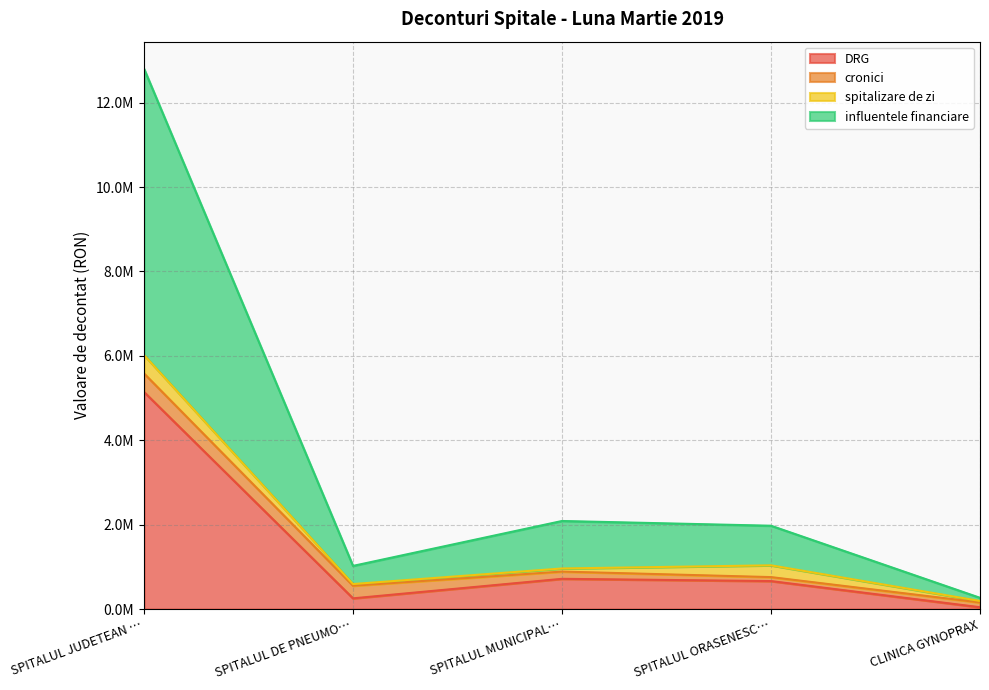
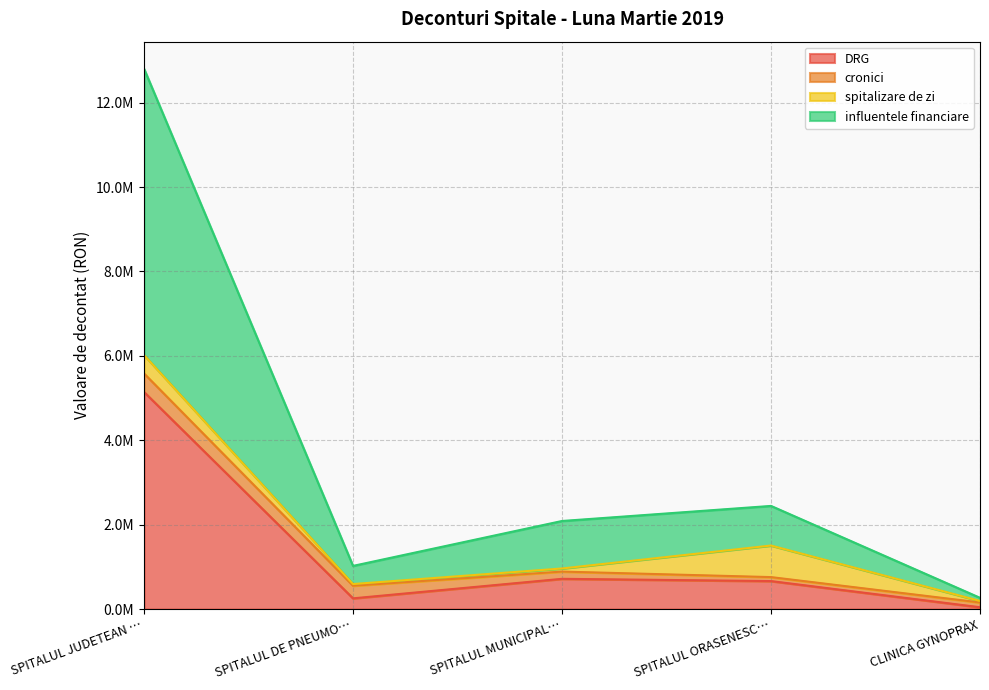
spitalizare de zi, SPITALUL ORASENESC…: 300000 -> 700000
